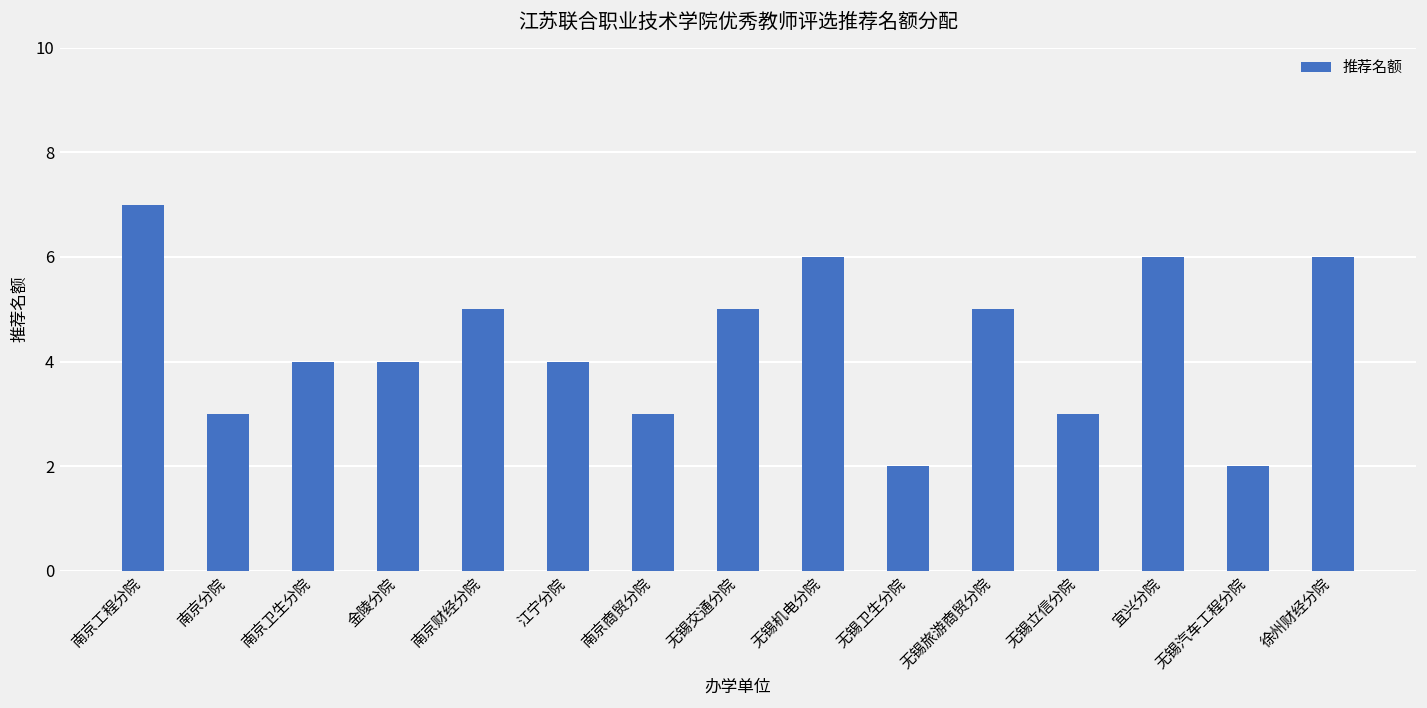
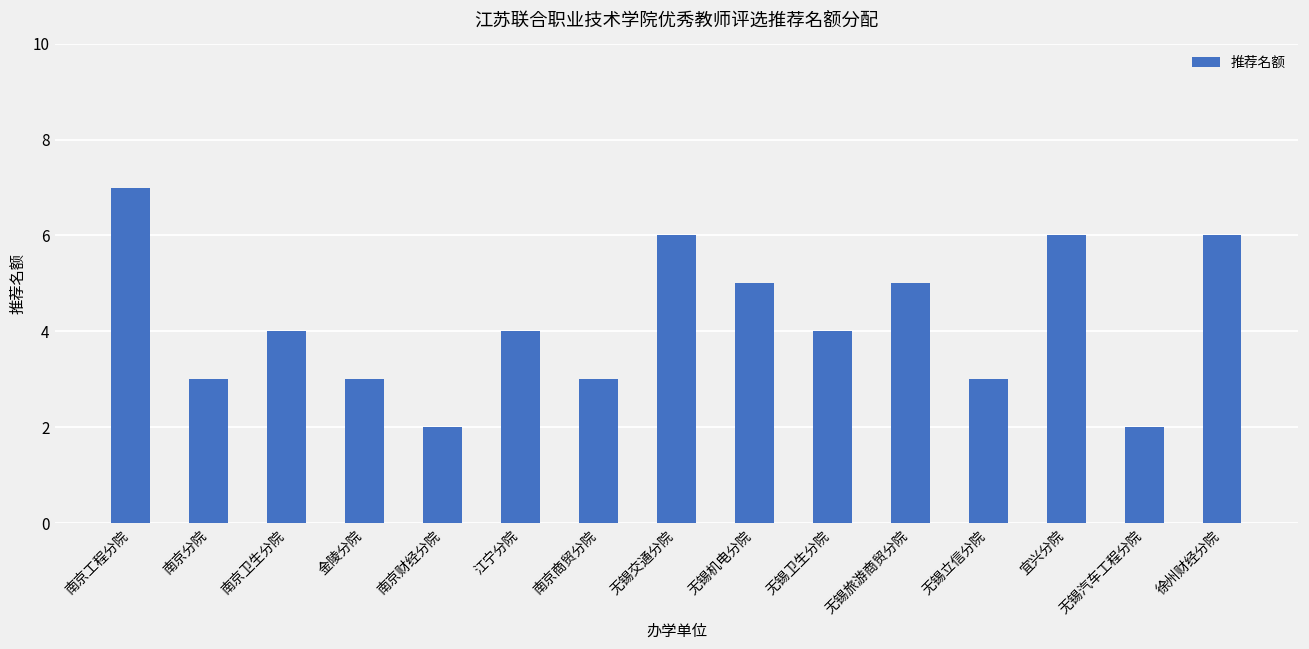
金陵分院: 4 -> 3
南京财经分院: 5 -> 2
无锡交通分院: 5 -> 6
无锡机电分院: 6 -> 5
无锡卫生分院: 2 -> 4
